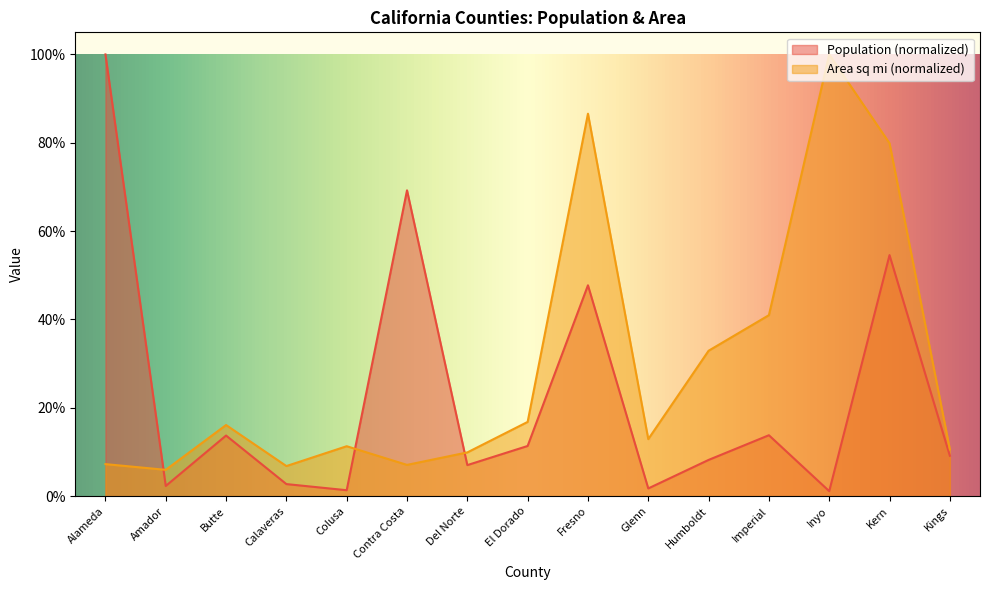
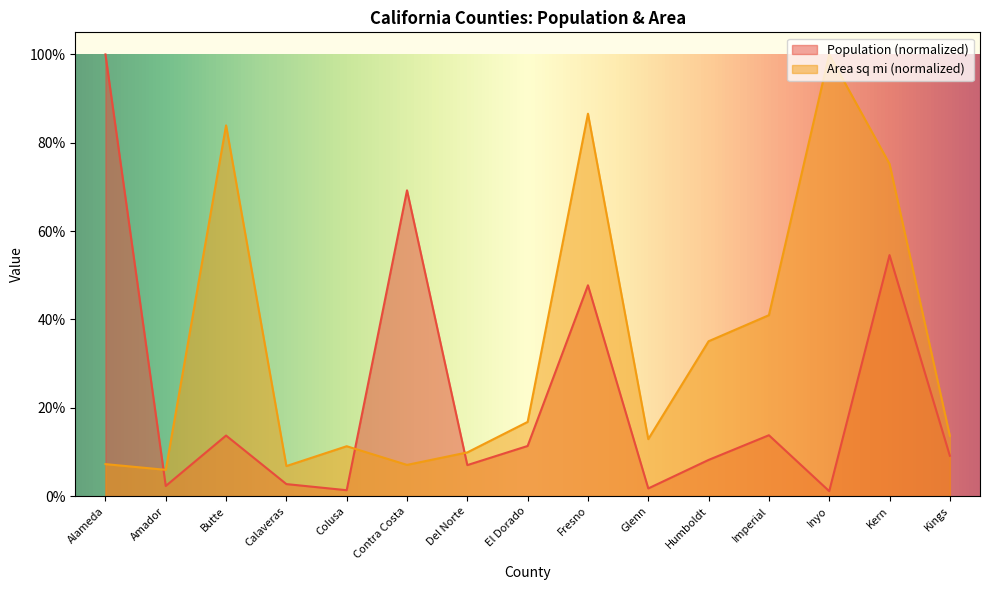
Area sq mi (normalized), Butte: 16% -> 84%
Area sq mi (normalized), Humboldt: 33% -> 35%
Area sq mi (normalized), Kern: 80% -> 75%
Area sq mi (normalized), Kings: 11% -> 14%
